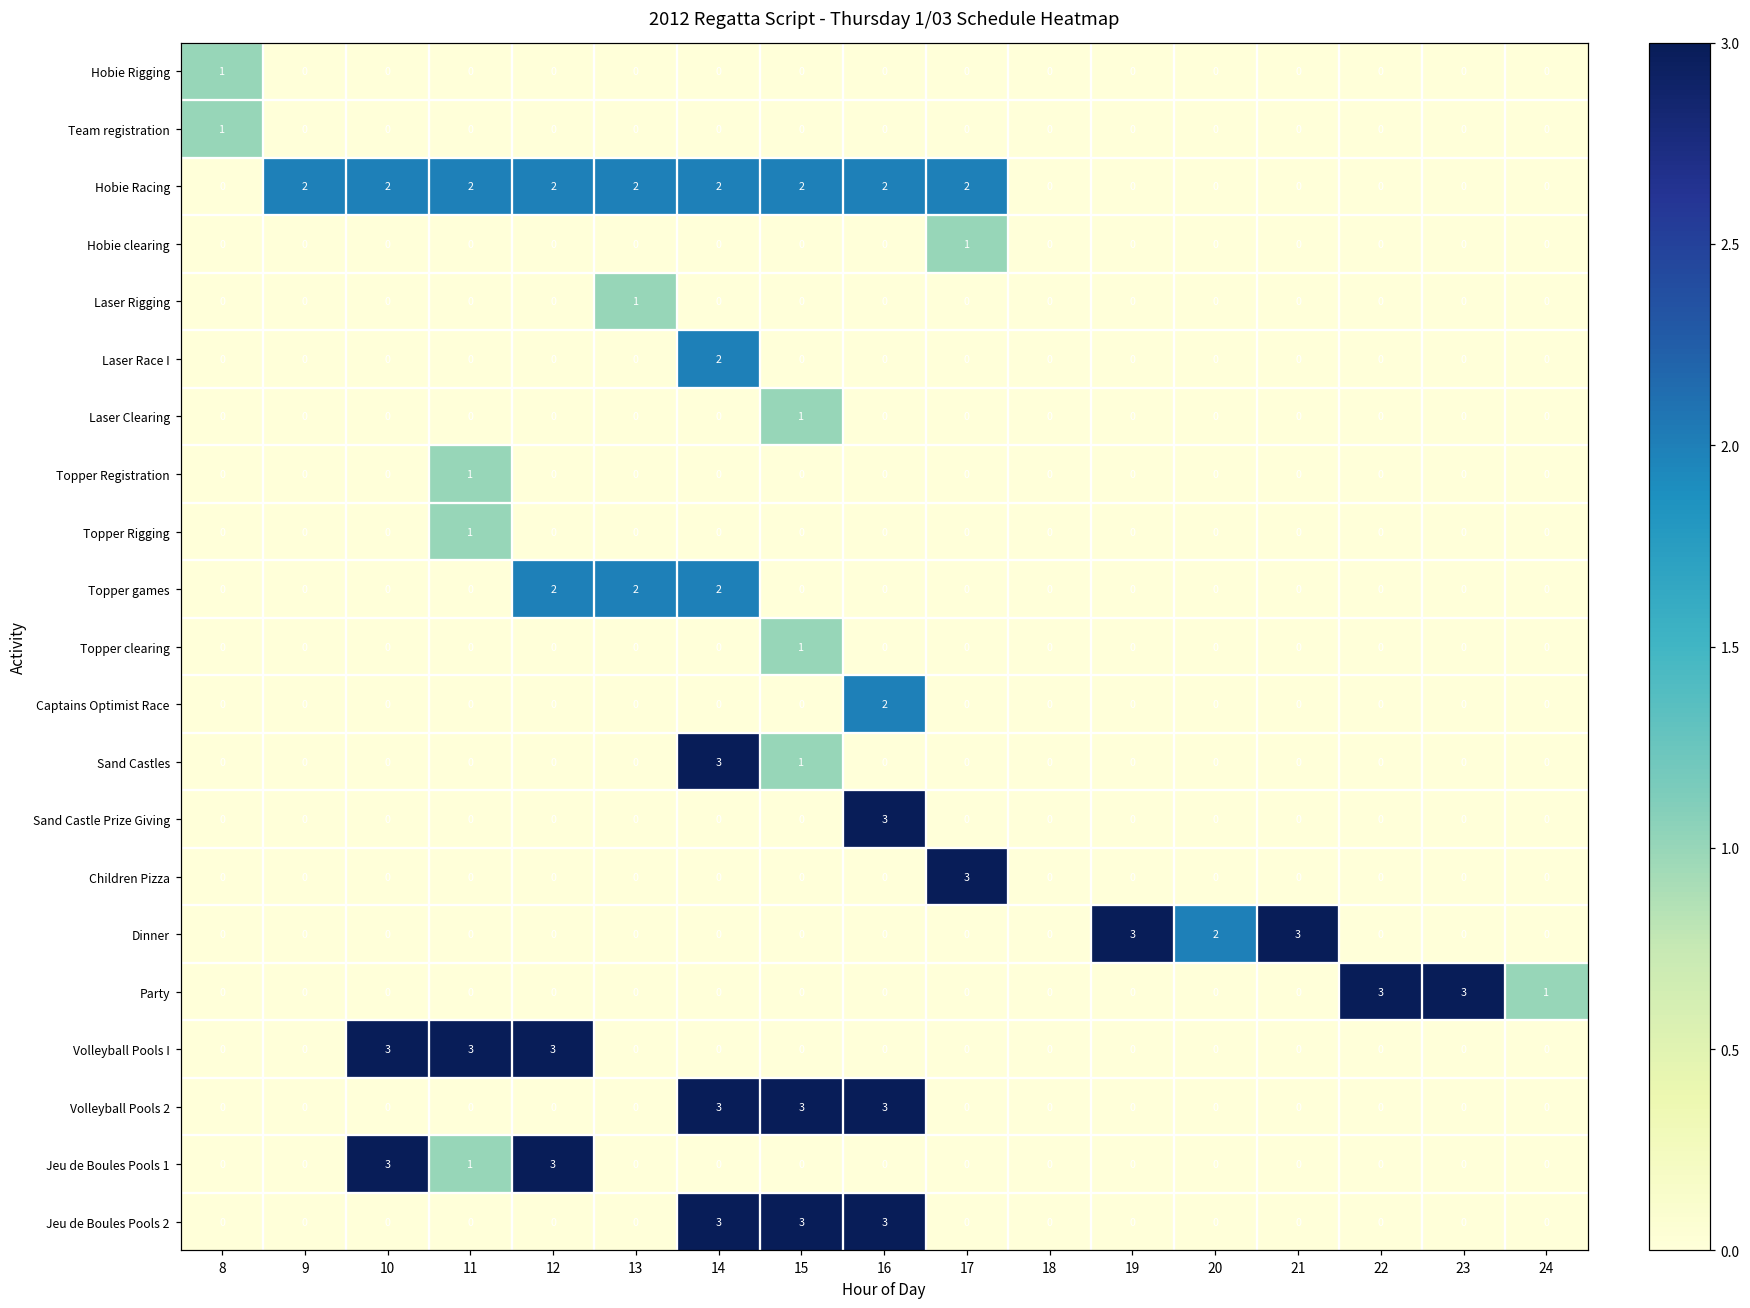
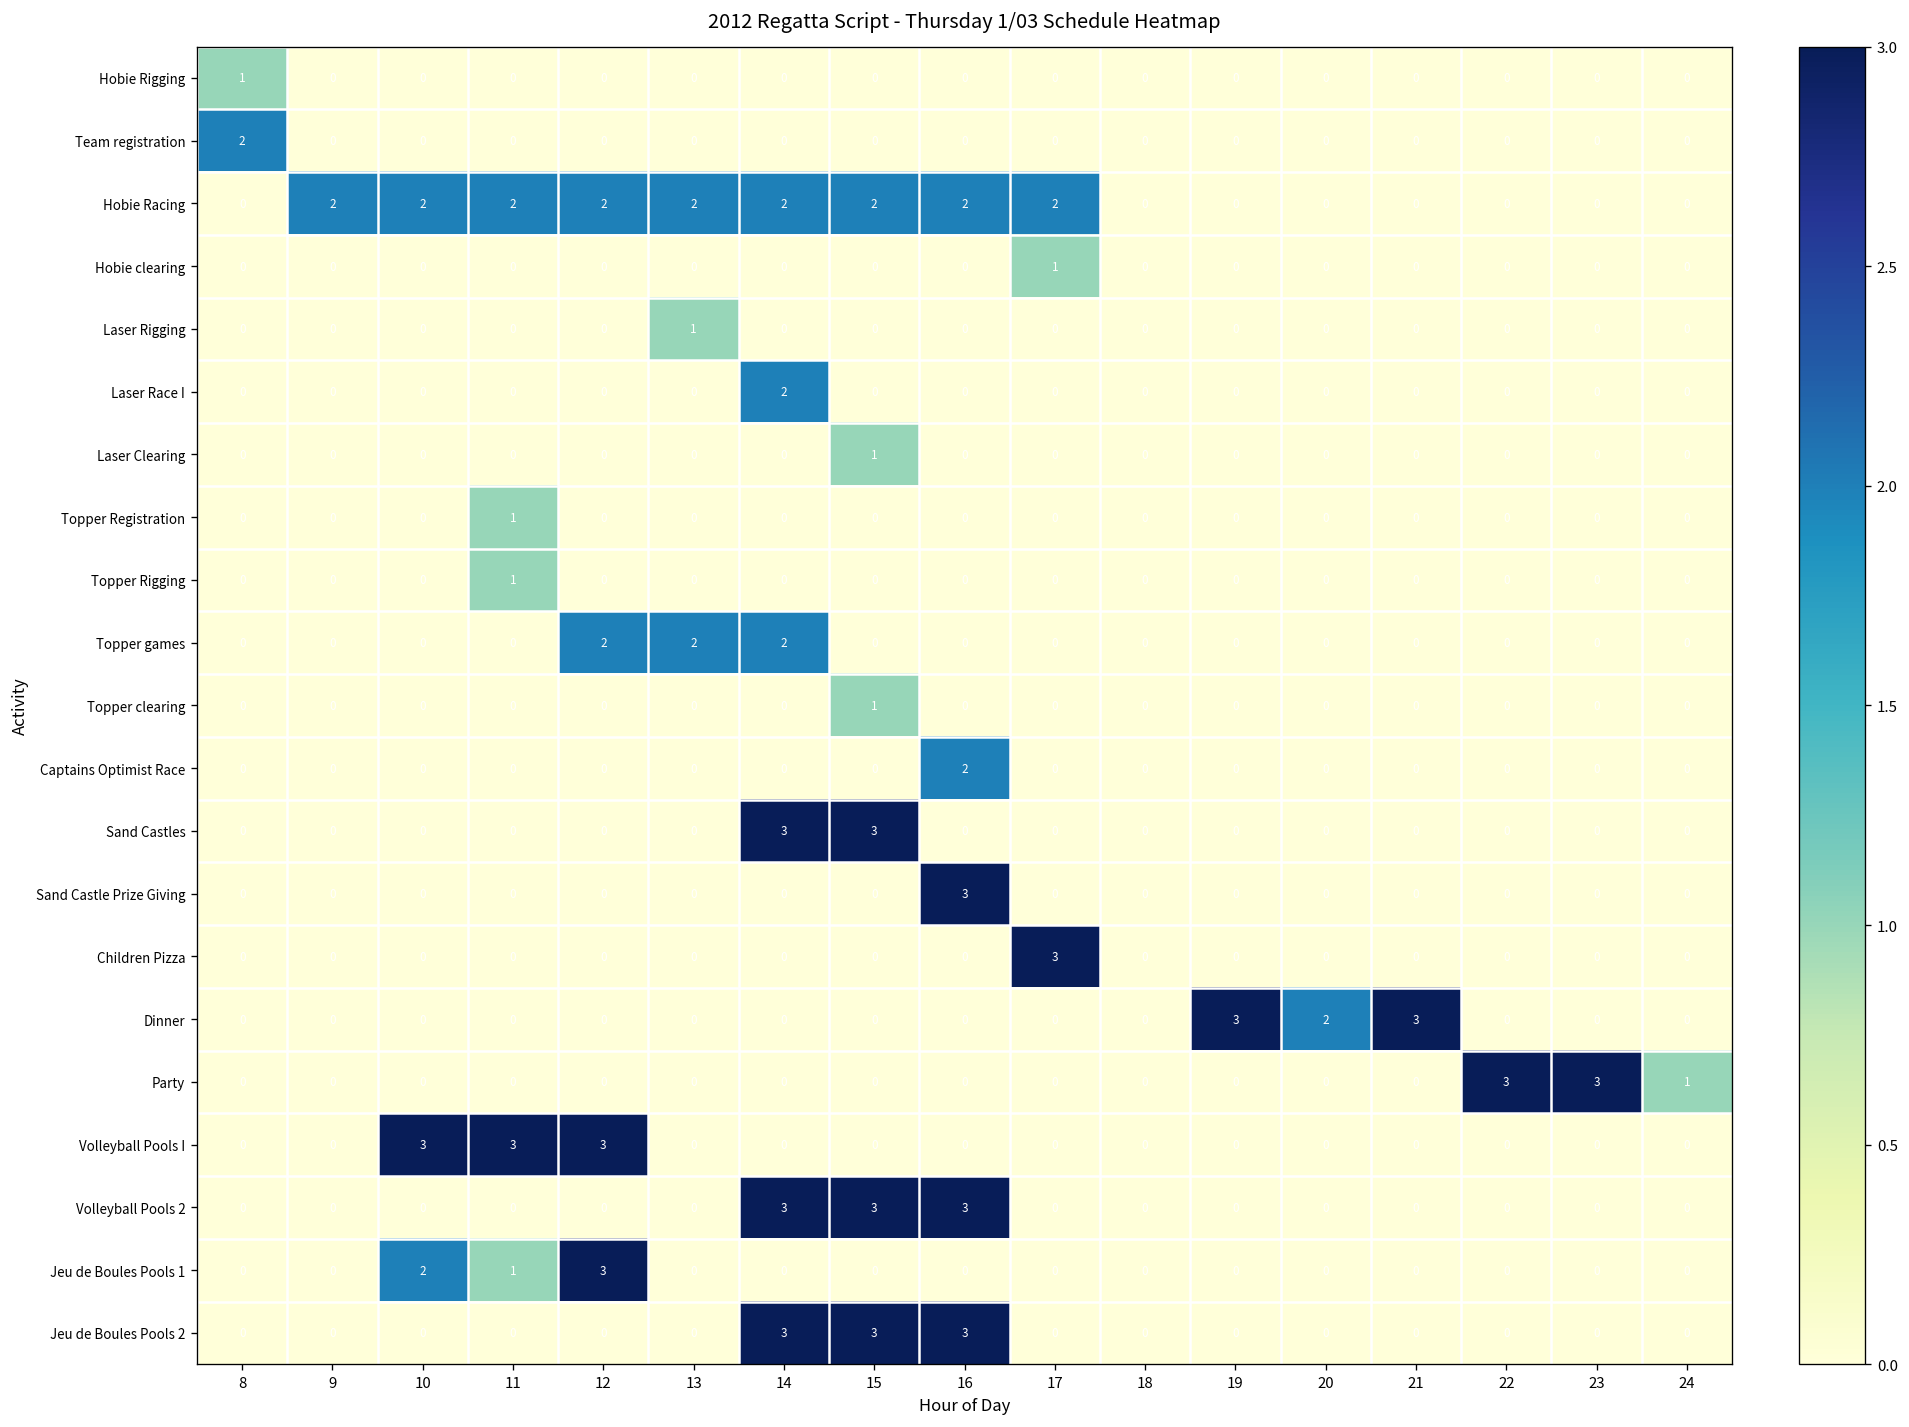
Team registration, 8: 1 -> 2
Sand Castles, 15: 1 -> 3
Jeu de Boules Pools 1, 10: 3 -> 2
